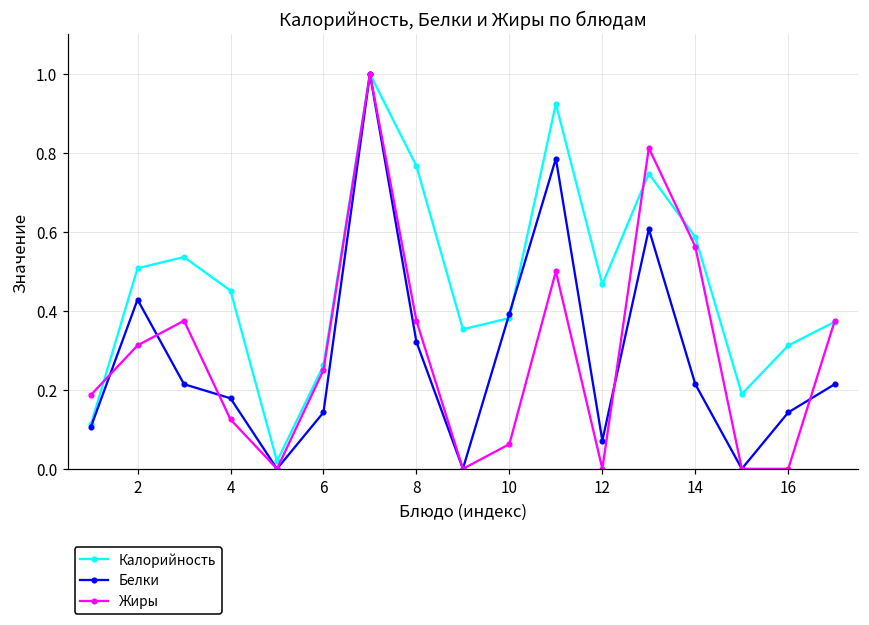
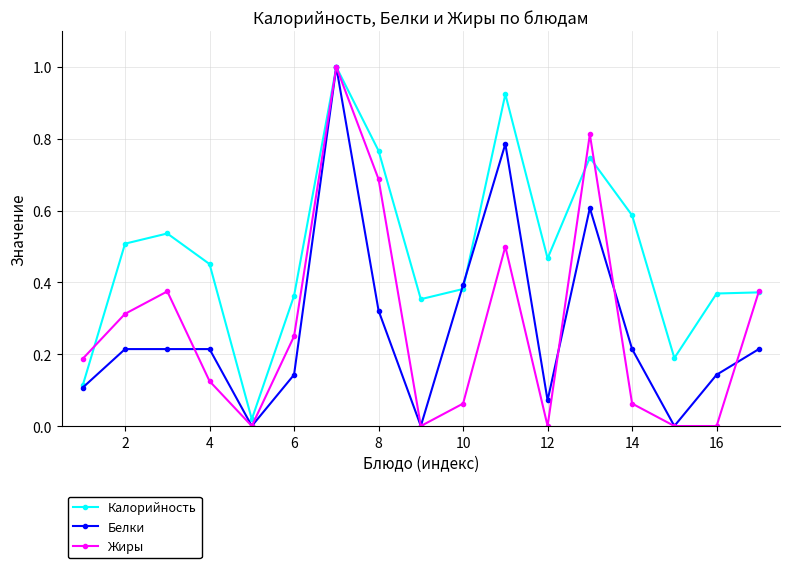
Белки, 2: 0.43 -> 0.21
Белки, 4: 0.18 -> 0.21
Калорийность, 6: 0.26 -> 0.36
Жиры, 8: 0.38 -> 0.69
Жиры, 14: 0.56 -> 0.06
Калорийность, 16: 0.31 -> 0.37
